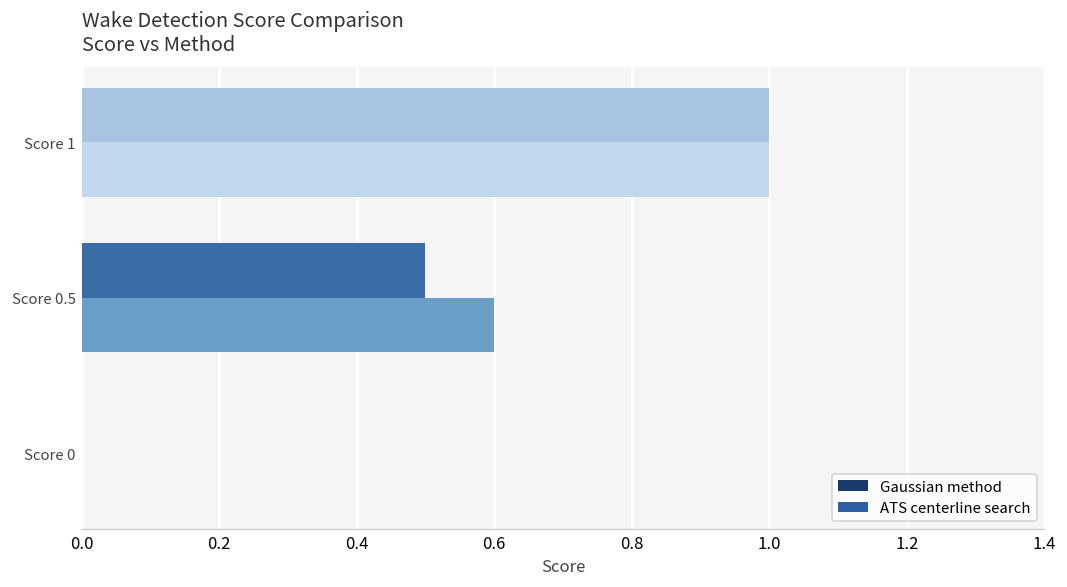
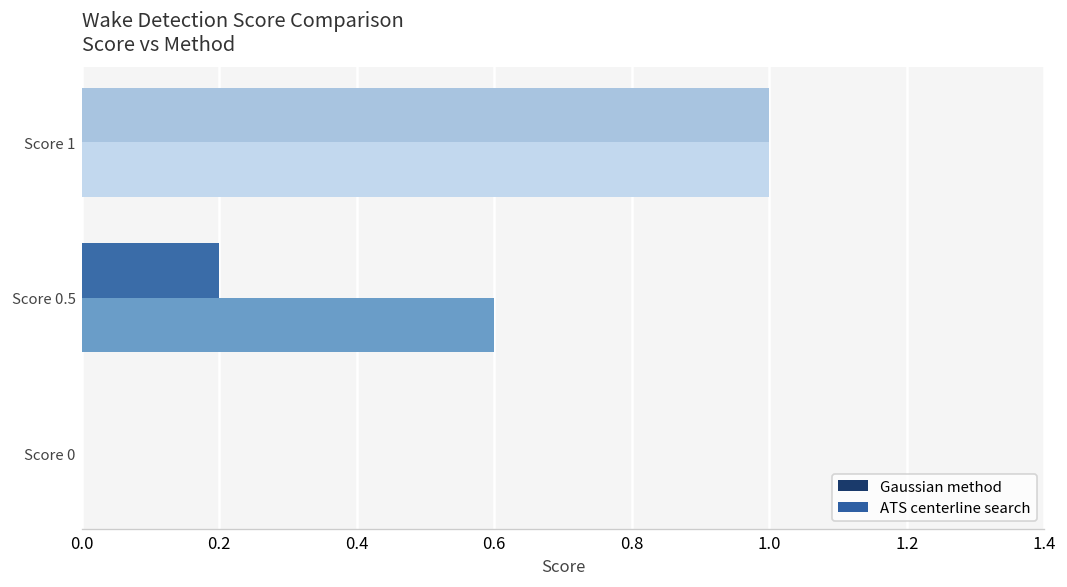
Gaussian method, Score 0.5: 0.5 -> 0.2
